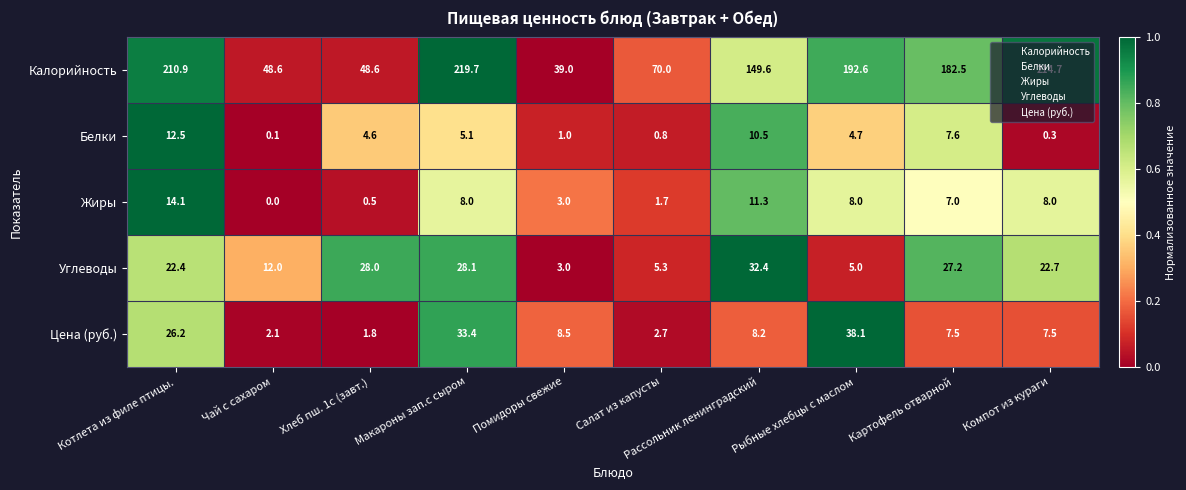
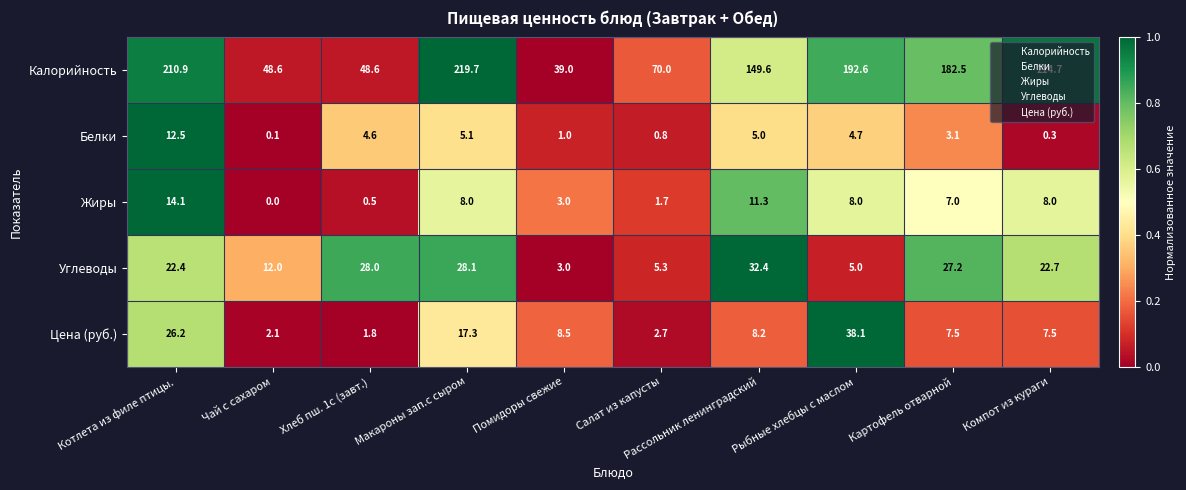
Белки, Рассольник ленинградский: 10.5 -> 5.0
Белки, Картофель отварной: 7.6 -> 3.1
Цена (руб.), Макароны зап.с сыром: 33.4 -> 17.3
